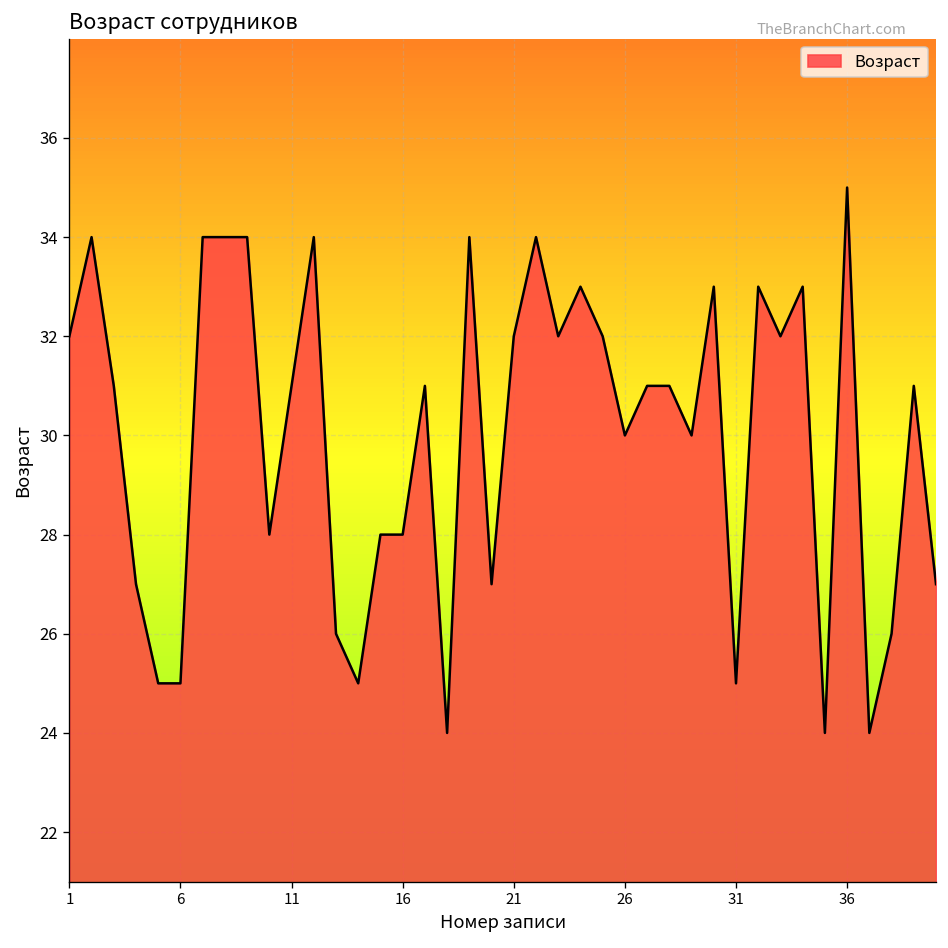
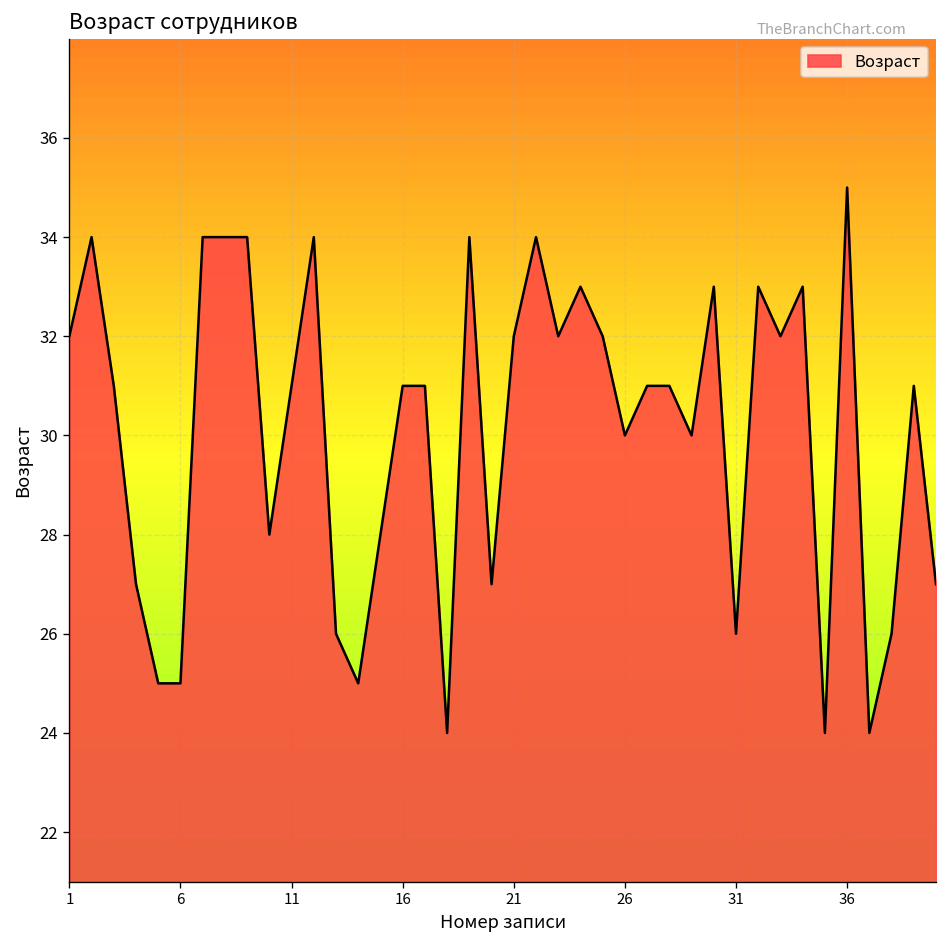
16: 28 -> 31
31: 25 -> 26
